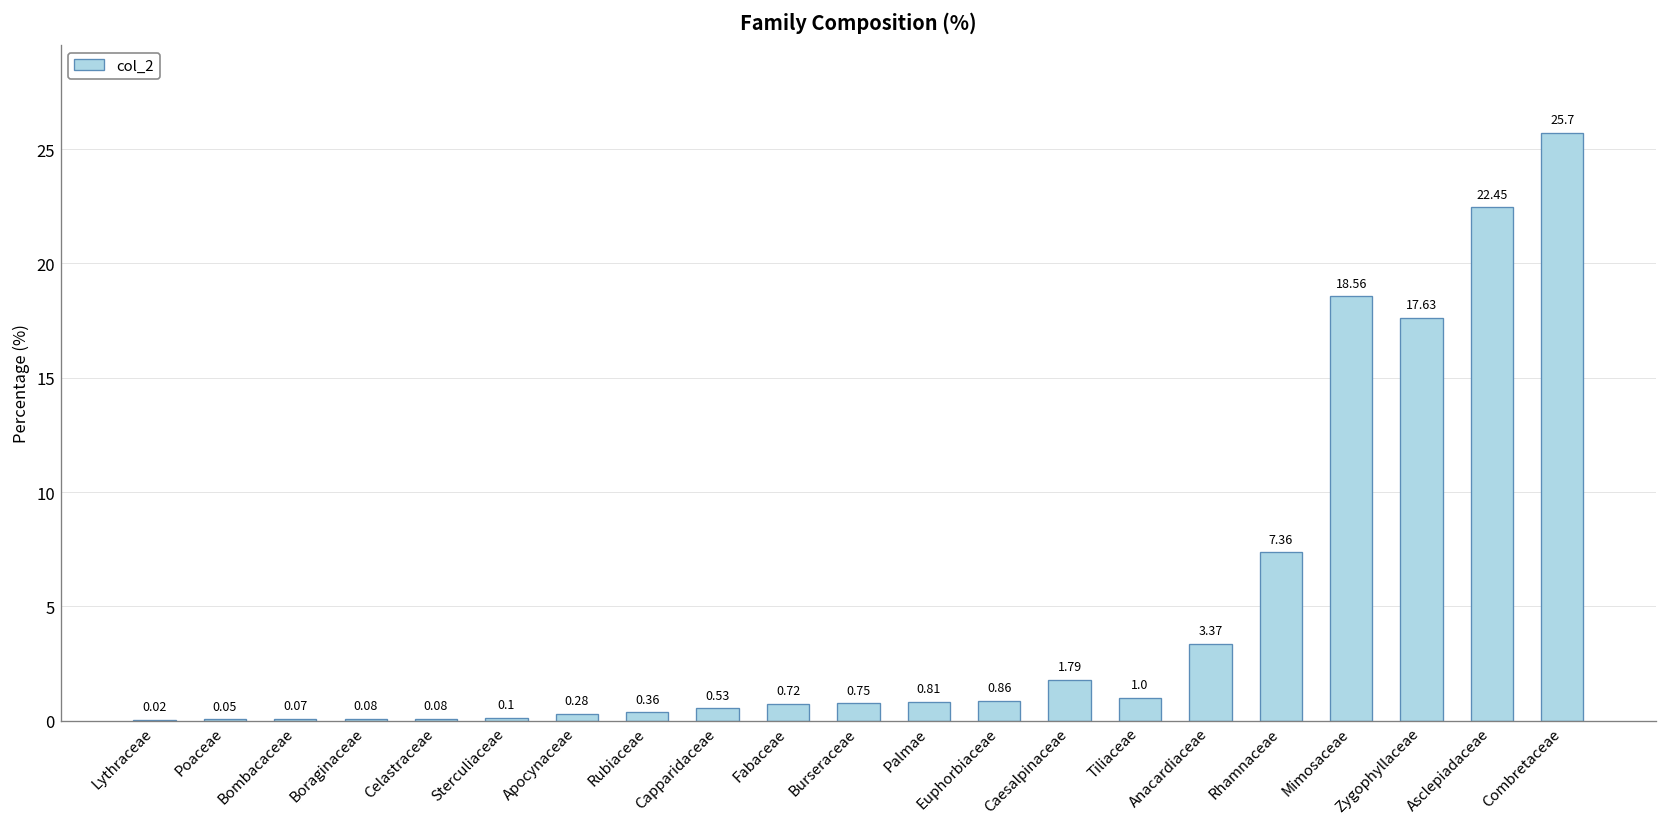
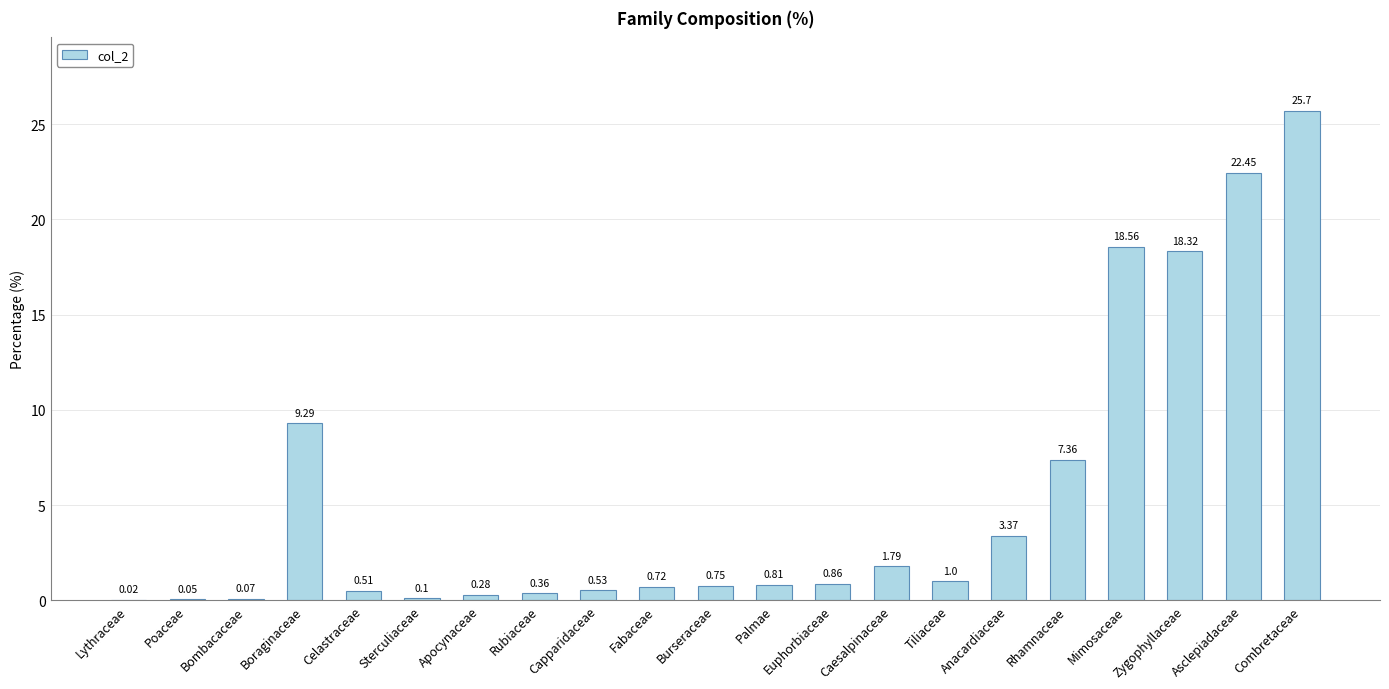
Boraginaceae: 0.08 -> 9.29
Celastraceae: 0.08 -> 0.51
Zygophyllaceae: 17.63 -> 18.32
